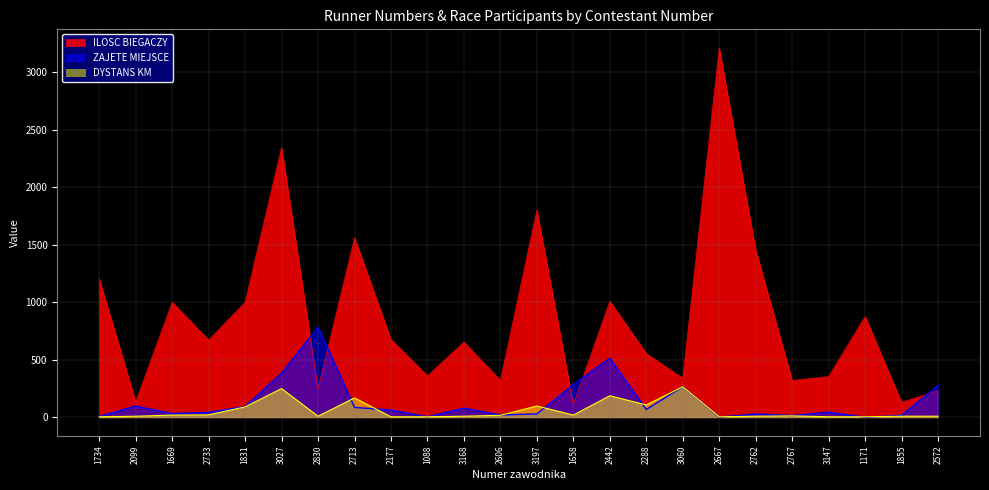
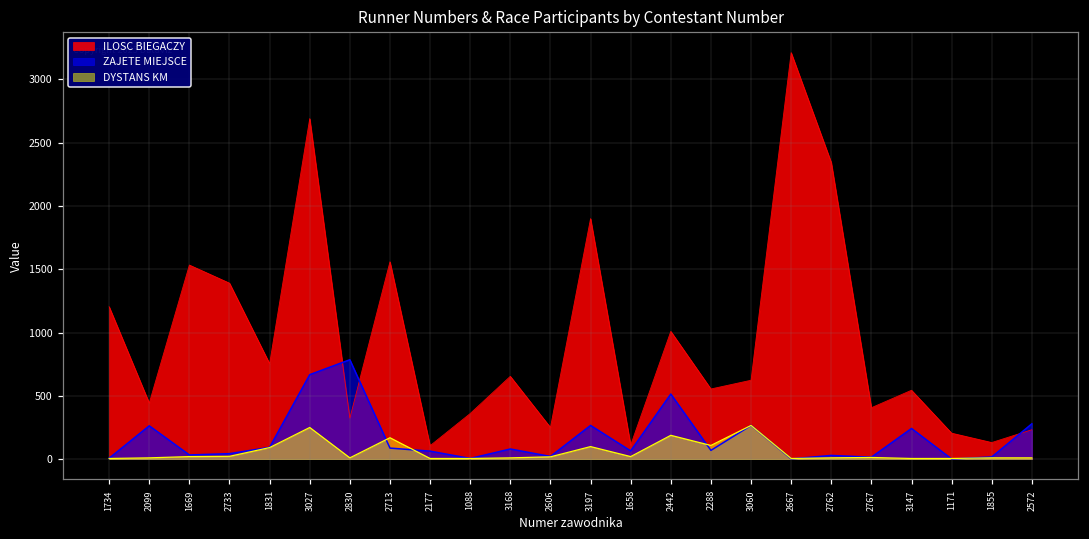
ILOSC BIEGACZY, 2099: 130 -> 440
ZAJETE MIEJSCE, 2099: 100 -> 260
ILOSC BIEGACZY, 1669: 1000 -> 1530
ILOSC BIEGACZY, 2733: 670 -> 1390
ILOSC BIEGACZY, 1831: 1000 -> 750
ILOSC BIEGACZY, 3027: 2340 -> 2690
ZAJETE MIEJSCE, 3027: 380 -> 670
ILOSC BIEGACZY, 2830: 250 -> 320
ILOSC BIEGACZY, 2177: 680 -> 110
ILOSC BIEGACZY, 2606: 320 -> 250
ILOSC BIEGACZY, 3197: 1800 -> 1900
ZAJETE MIEJSCE, 3197: 30 -> 270
ZAJETE MIEJSCE, 1658: 280 -> 70
ILOSC BIEGACZY, 3060: 340 -> 620
ILOSC BIEGACZY, 2762: 1460 -> 2340
ILOSC BIEGACZY, 2767: 320 -> 410
ILOSC BIEGACZY, 3147: 350 -> 540
ZAJETE MIEJSCE, 3147: 50 -> 240
ILOSC BIEGACZY, 1171: 880 -> 210
